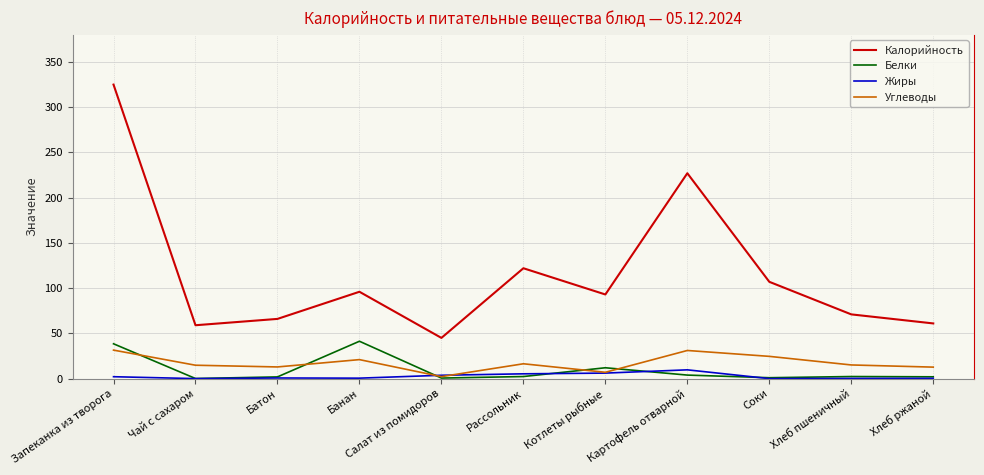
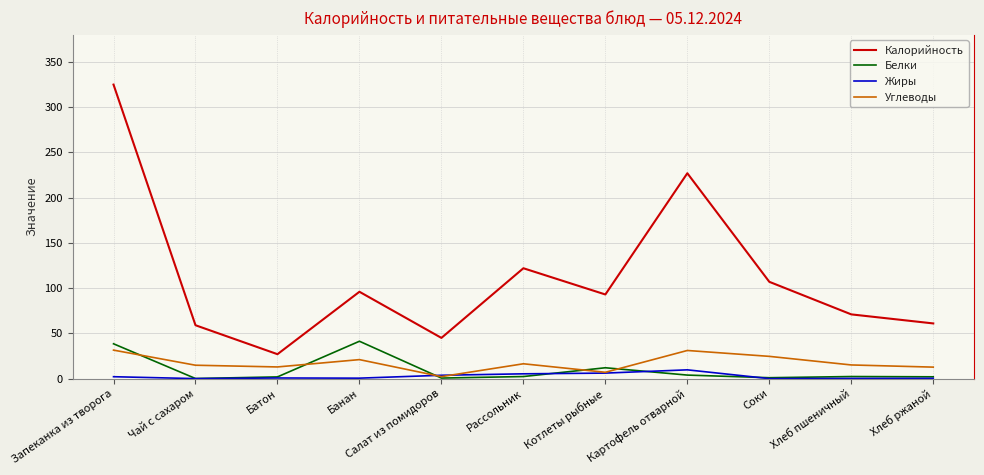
Калорийность, Батон: 70 -> 30
